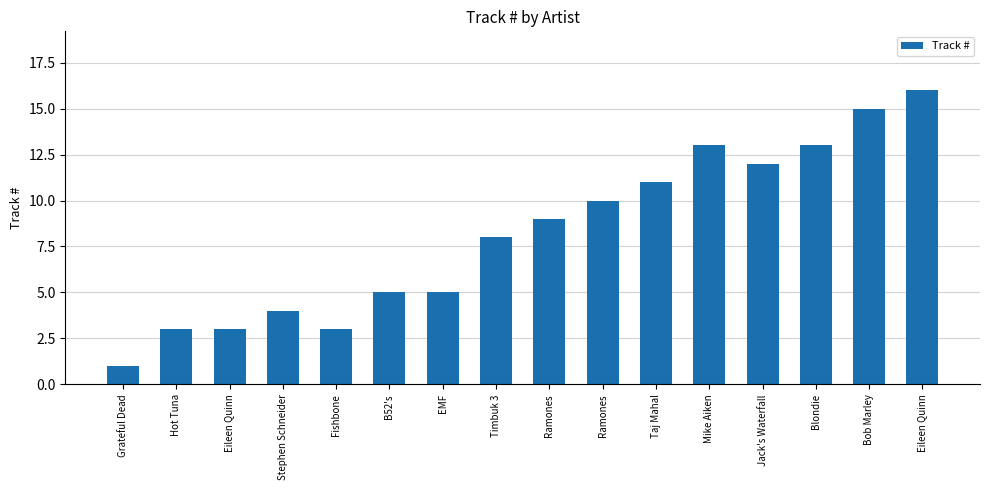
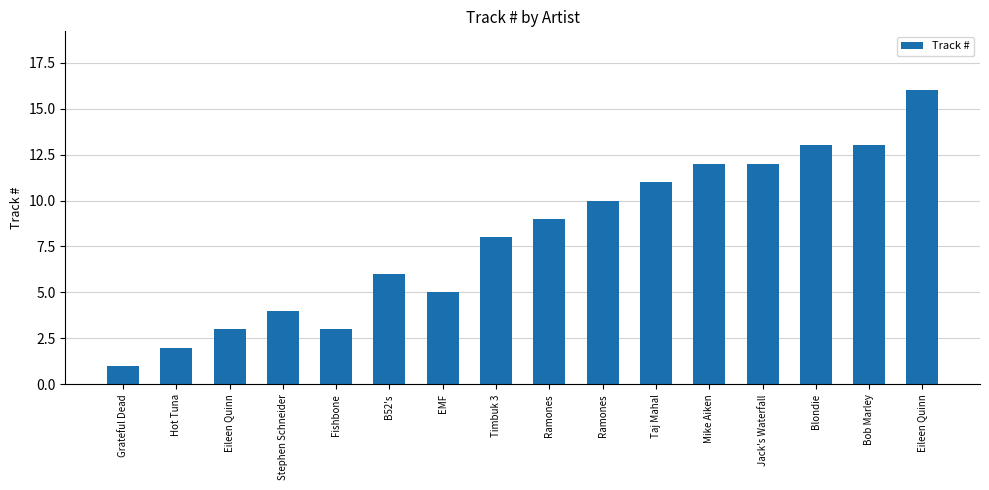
Hot Tuna: 3 -> 2
B52's: 5 -> 6
Mike Aiken: 13 -> 12
Bob Marley: 15 -> 13
